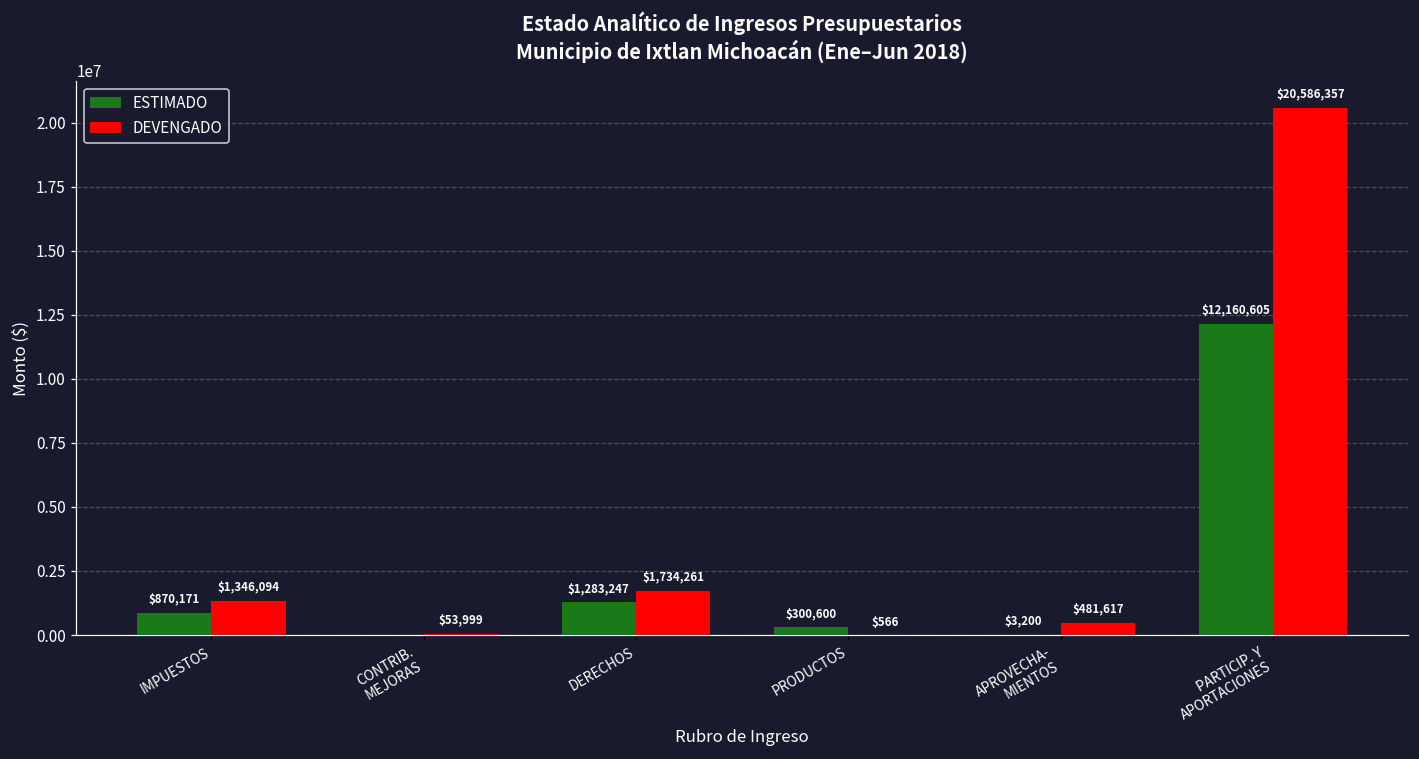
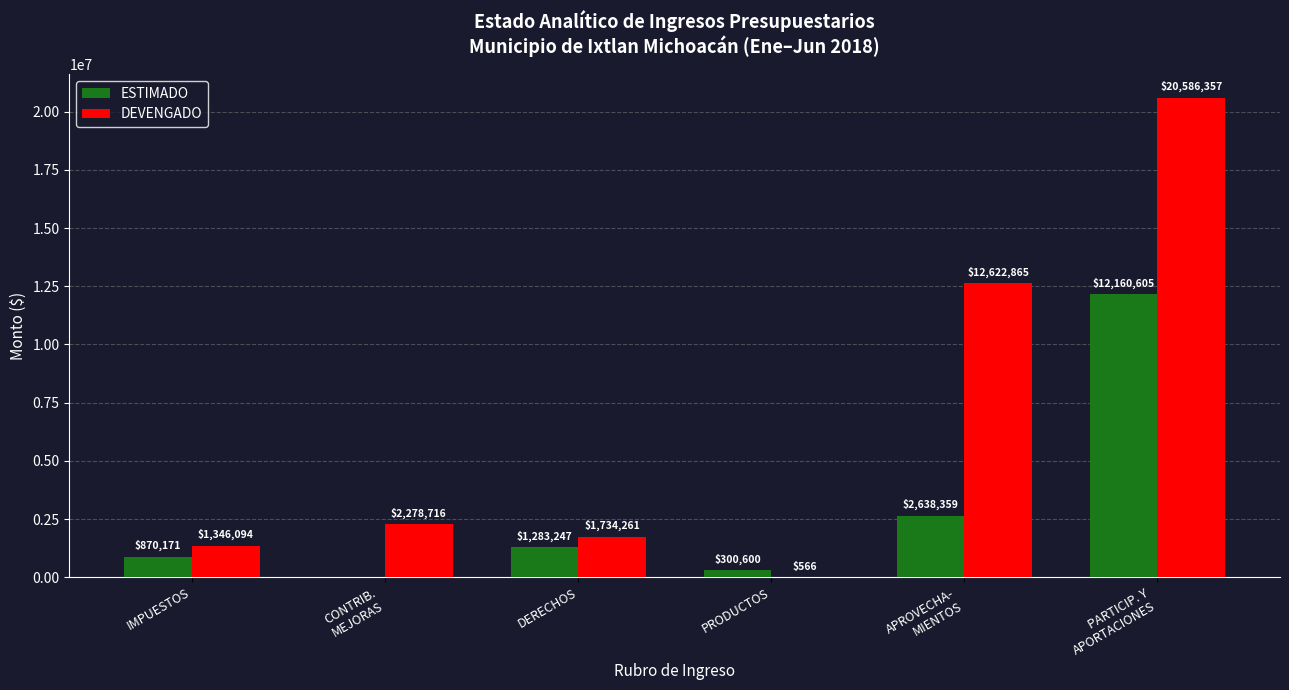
DEVENGADO, CONTRIB. MEJORAS: $53,999 -> $2,278,716
ESTIMADO, APROVECHA- MIENTOS: $3,200 -> $2,638,359
DEVENGADO, APROVECHA- MIENTOS: $481,617 -> $12,622,865
